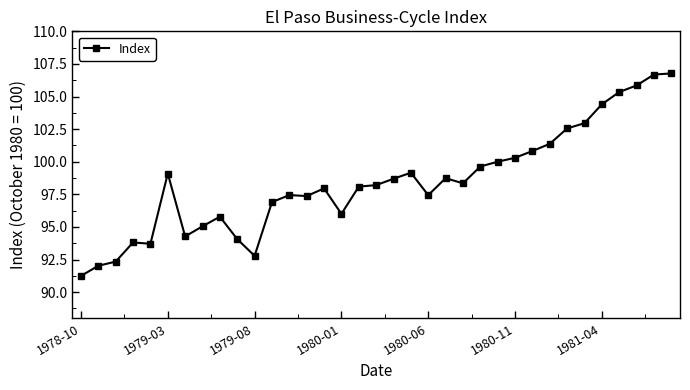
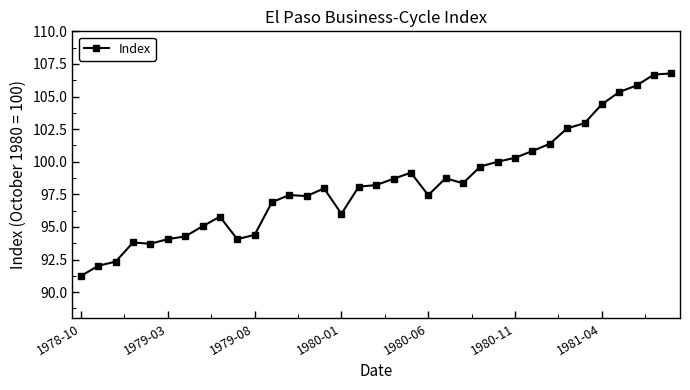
1979-03: 99.1 -> 94.1
1979-08: 92.8 -> 94.4
